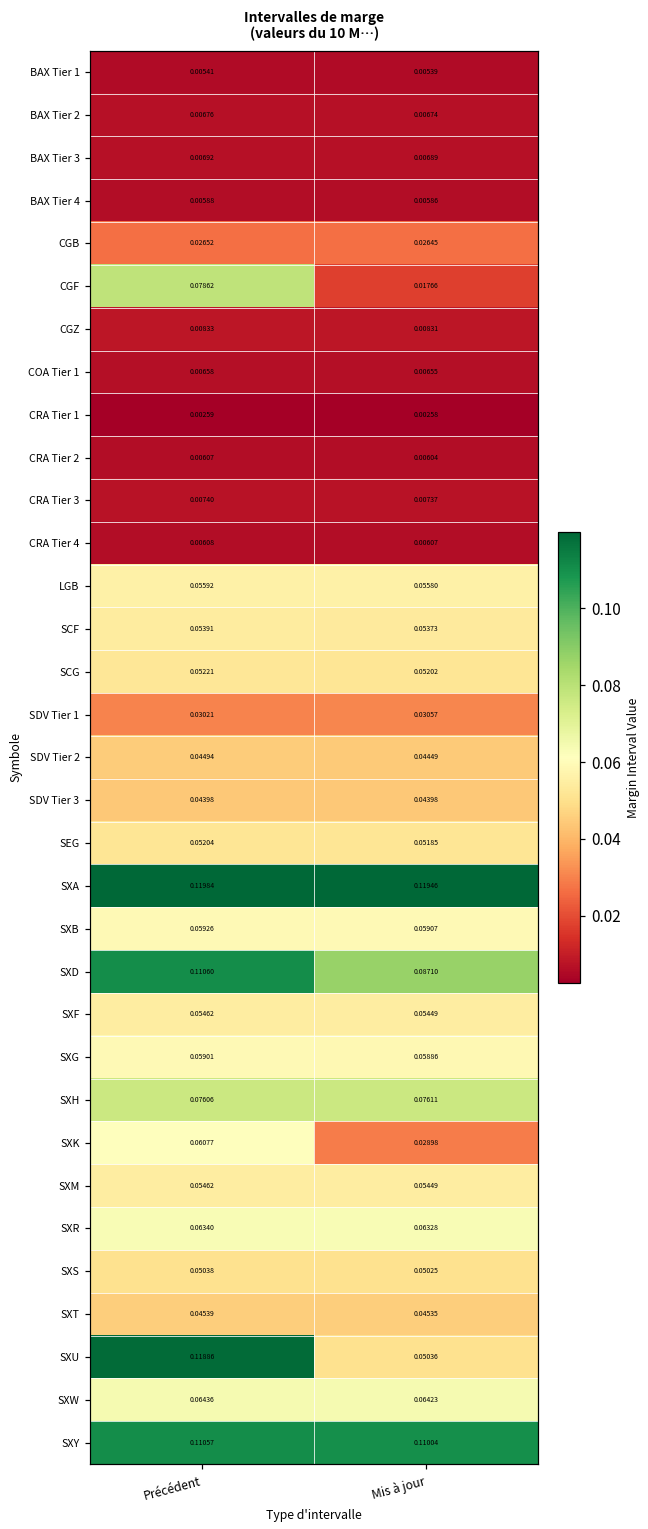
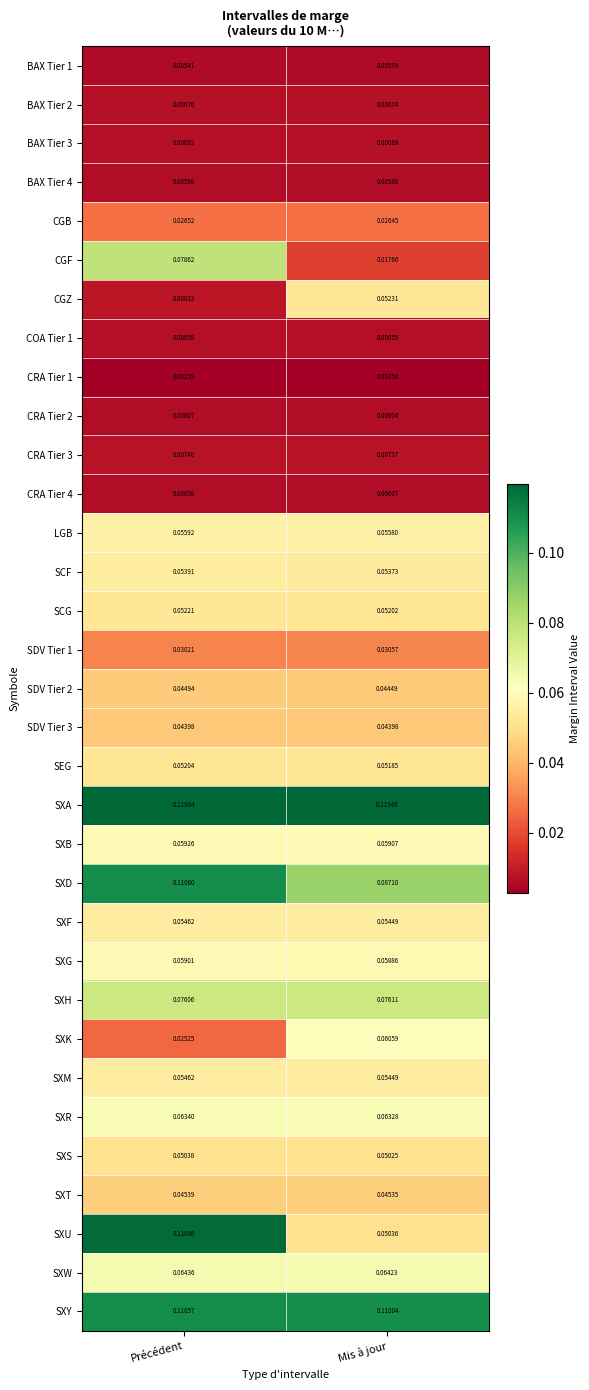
CGZ, Mis à jour: 0.00831 -> 0.05231
SXK, Précédent: 0.06077 -> 0.02525
SXK, Mis à jour: 0.02898 -> 0.06059
